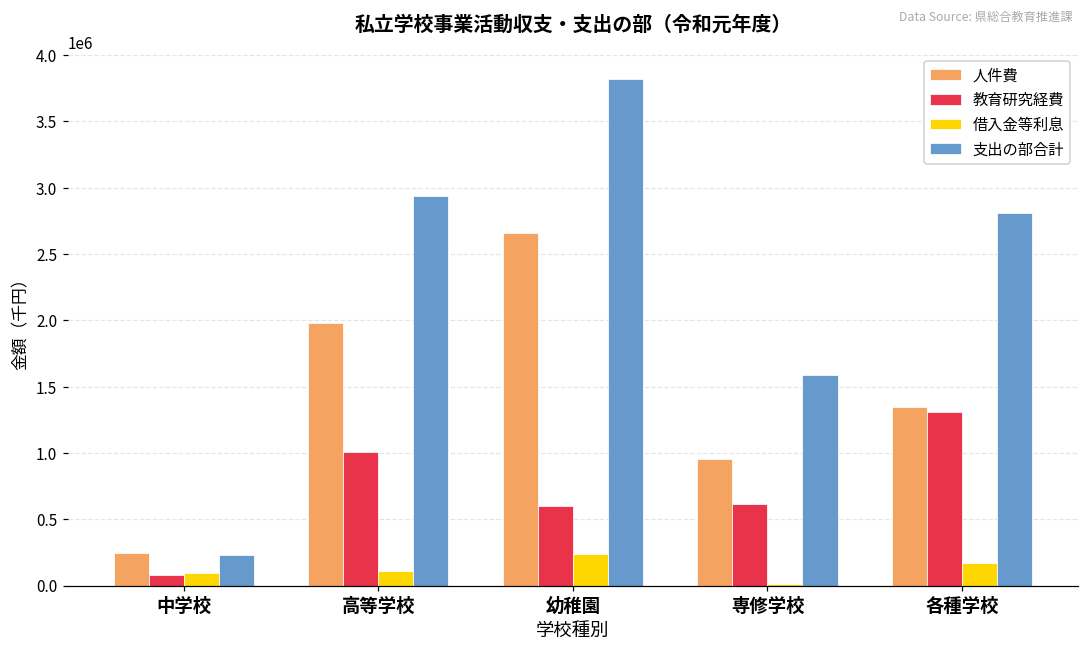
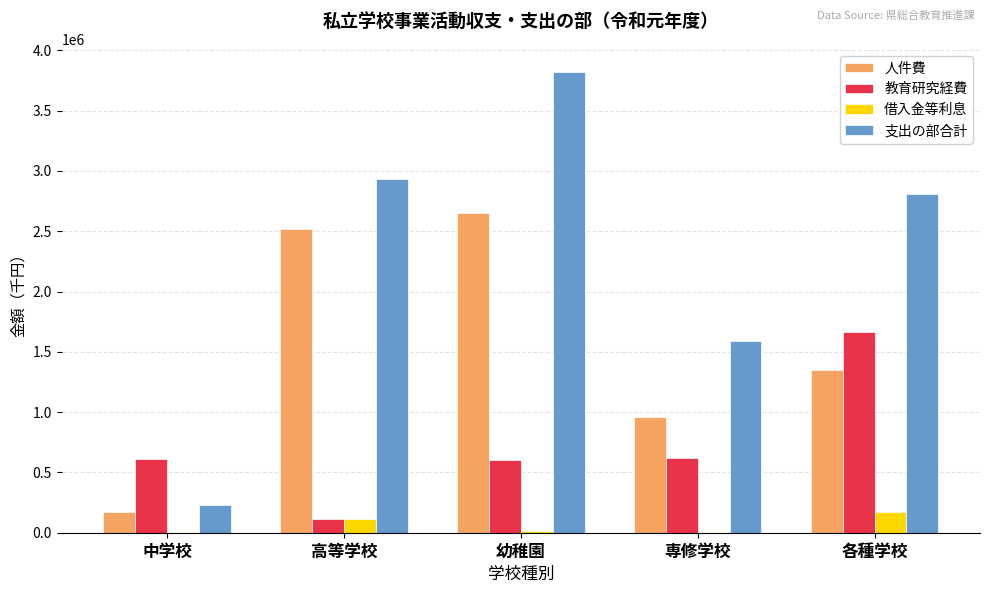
人件費, 中学校: 250000 -> 170000
教育研究経費, 中学校: 80000 -> 610000
借入金等利息, 中学校: 100000 -> 0
人件費, 高等学校: 1980000 -> 2520000
教育研究経費, 高等学校: 1010000 -> 110000
借入金等利息, 幼稚園: 240000 -> 10000
教育研究経費, 各種学校: 1310000 -> 1660000
